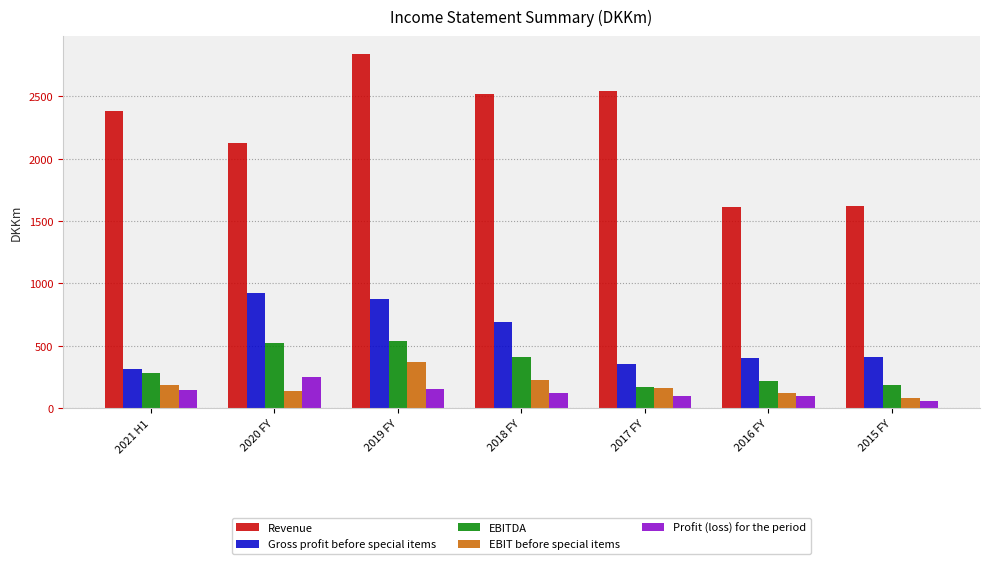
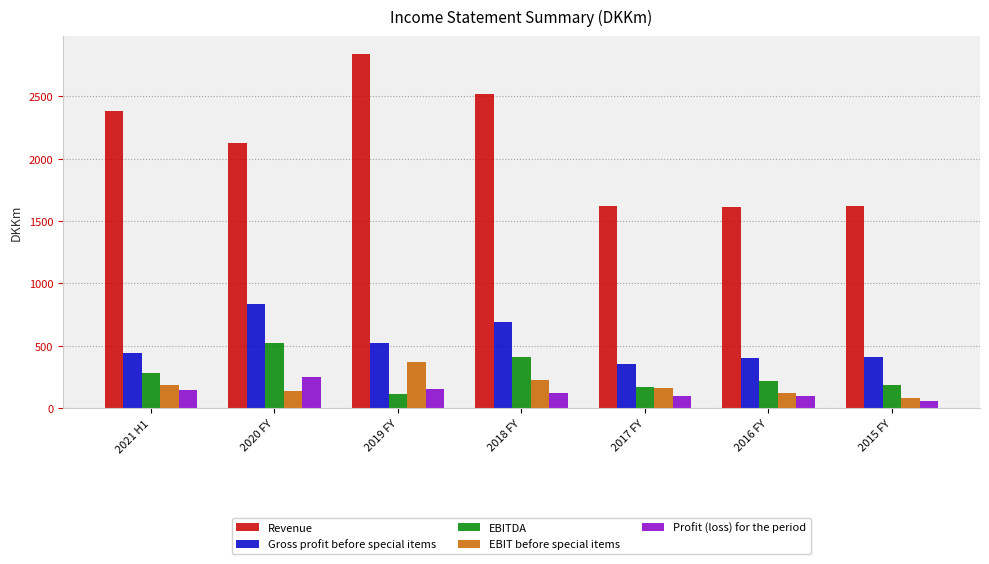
Gross profit before special items, 2021 H1: 320 -> 440
Gross profit before special items, 2020 FY: 920 -> 840
Gross profit before special items, 2019 FY: 880 -> 520
EBITDA, 2019 FY: 540 -> 110
Revenue, 2017 FY: 2540 -> 1620
